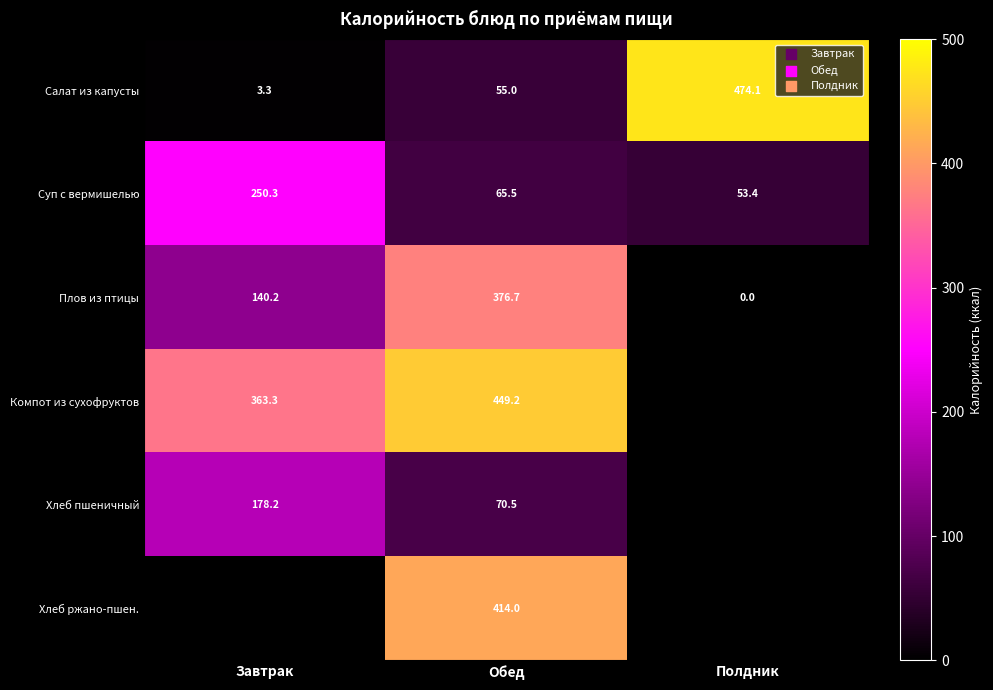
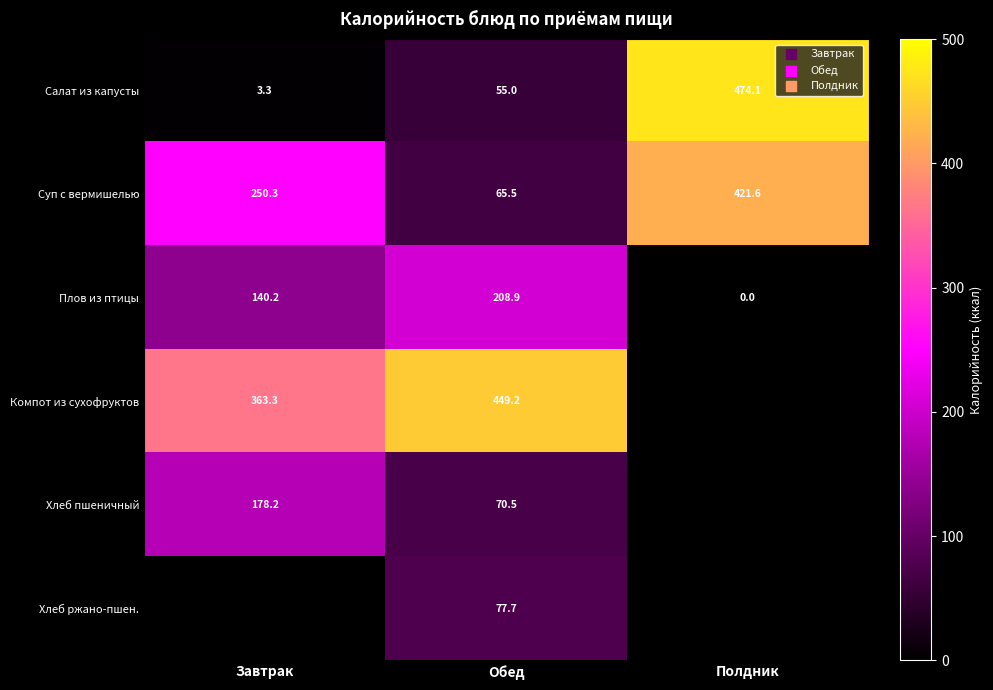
Суп с вермишелью, Полдник: 53.4 -> 421.6
Плов из птицы, Обед: 376.7 -> 208.9
Хлеб ржано-пшен., Обед: 414.0 -> 77.7
